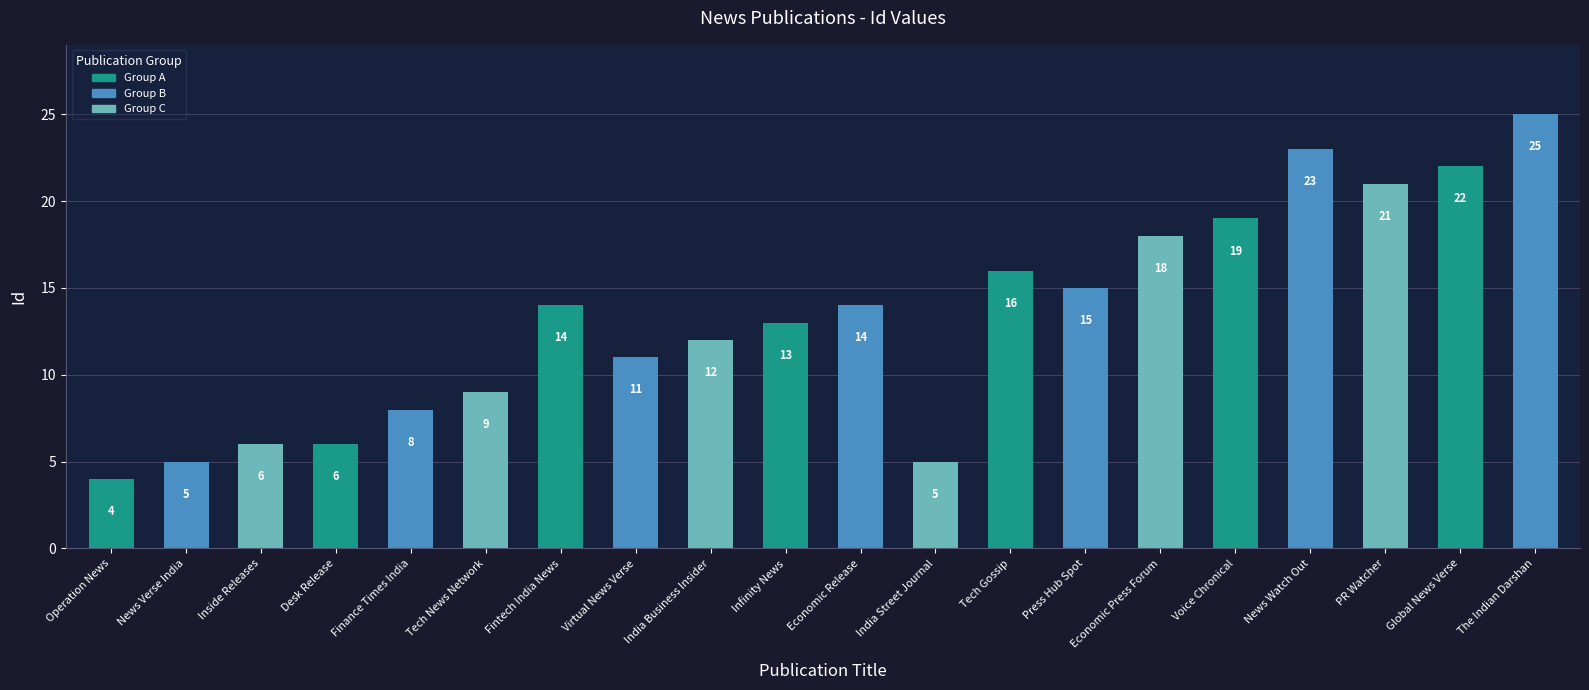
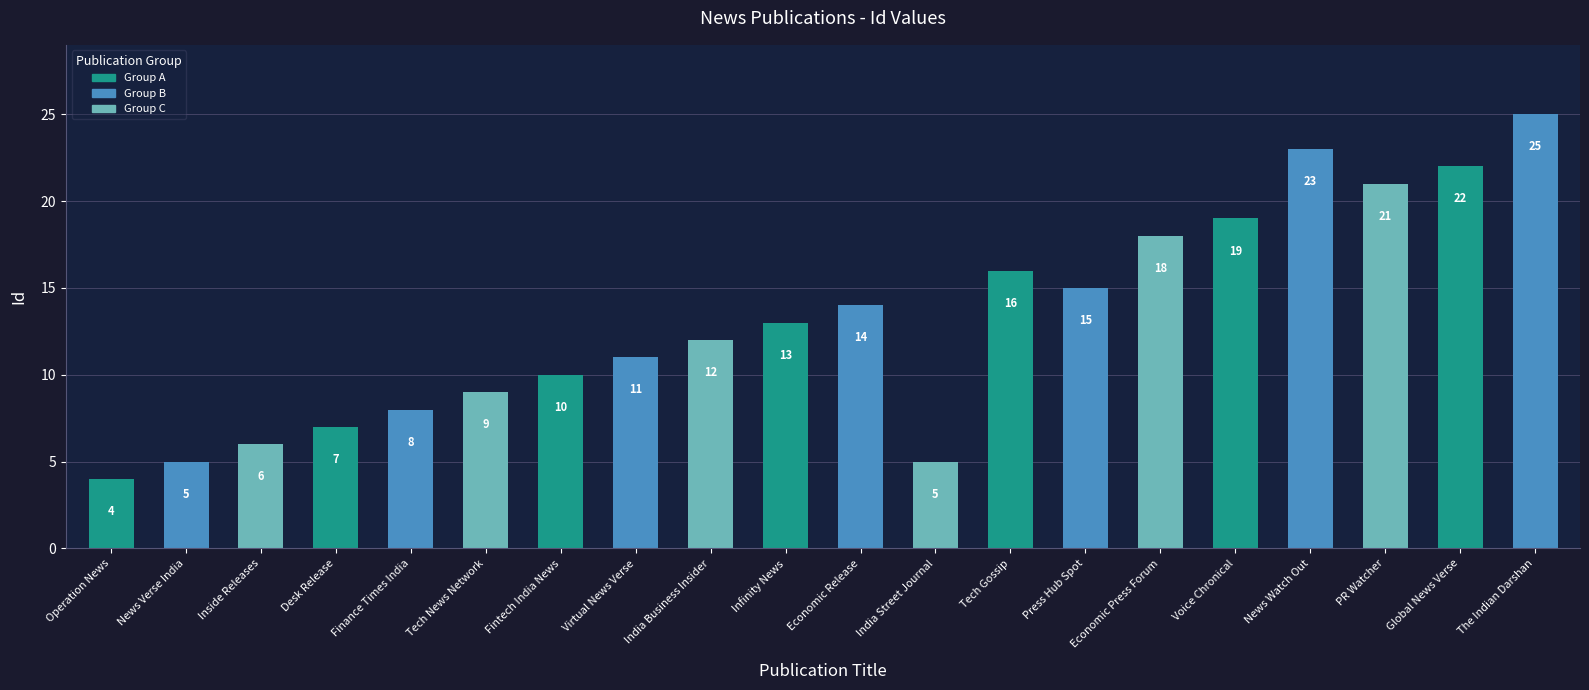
Desk Release: 6 -> 7
Fintech India News: 14 -> 10
